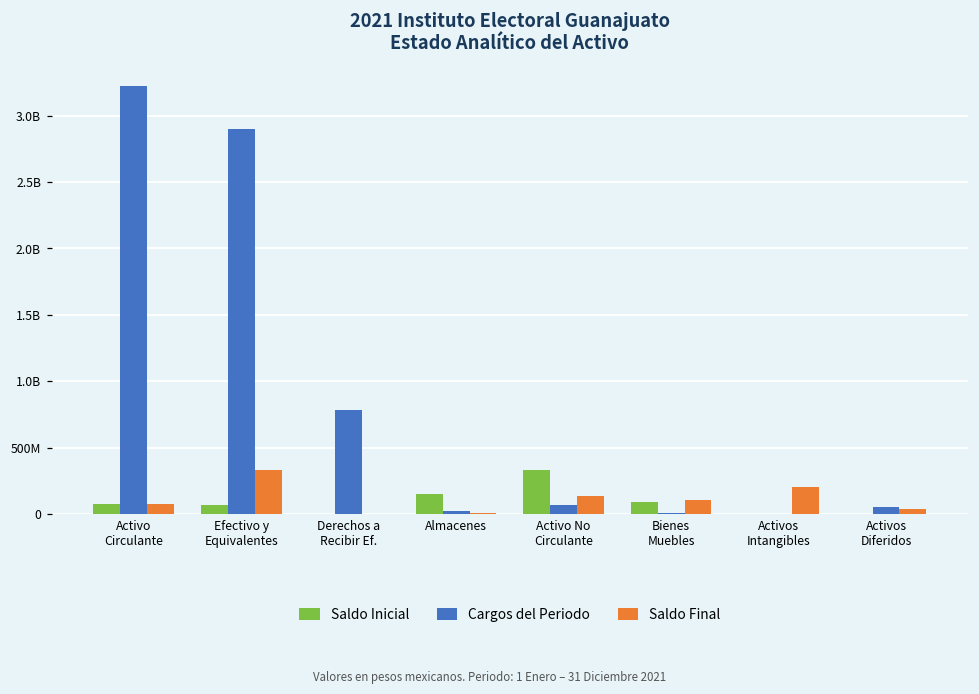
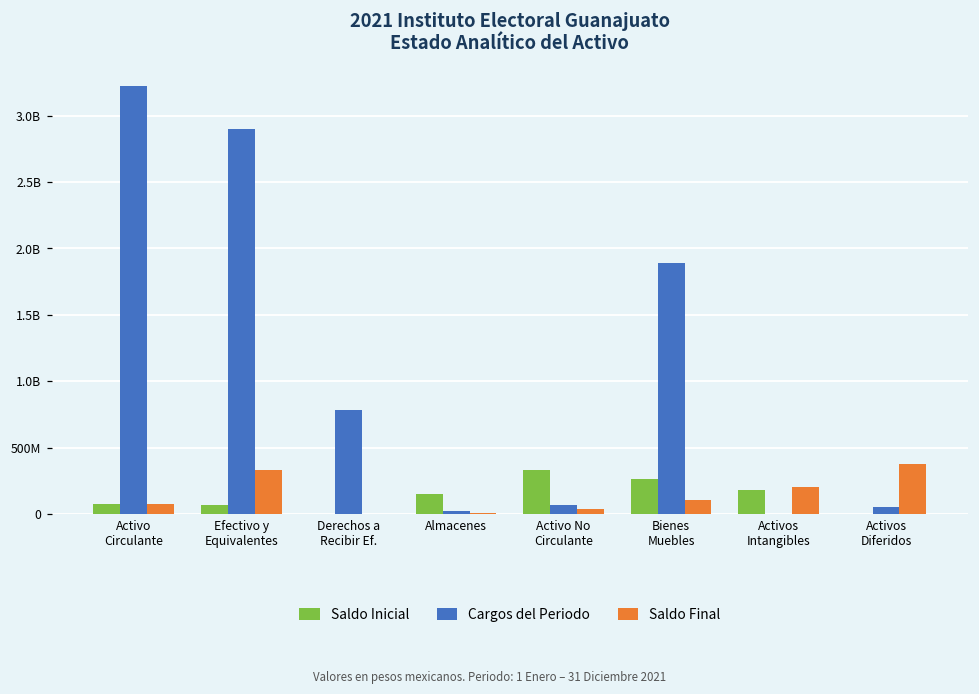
Saldo Final, Activo No Circulante: 140000000 -> 40000000
Saldo Inicial, Bienes Muebles: 100000000 -> 260000000
Cargos del Periodo, Bienes Muebles: 10000000 -> 1890000000
Saldo Inicial, Activos Intangibles: 0 -> 180000000
Saldo Final, Activos Diferidos: 40000000 -> 380000000
